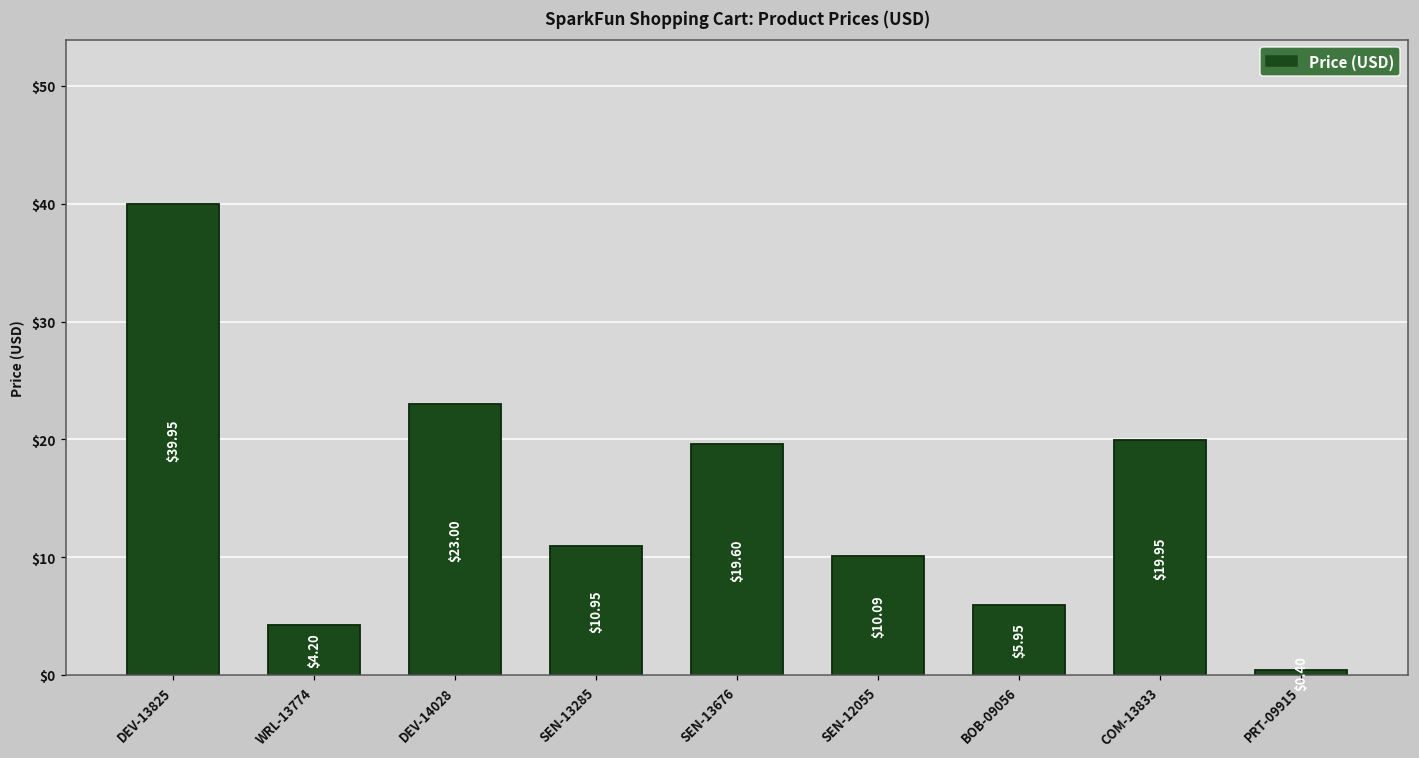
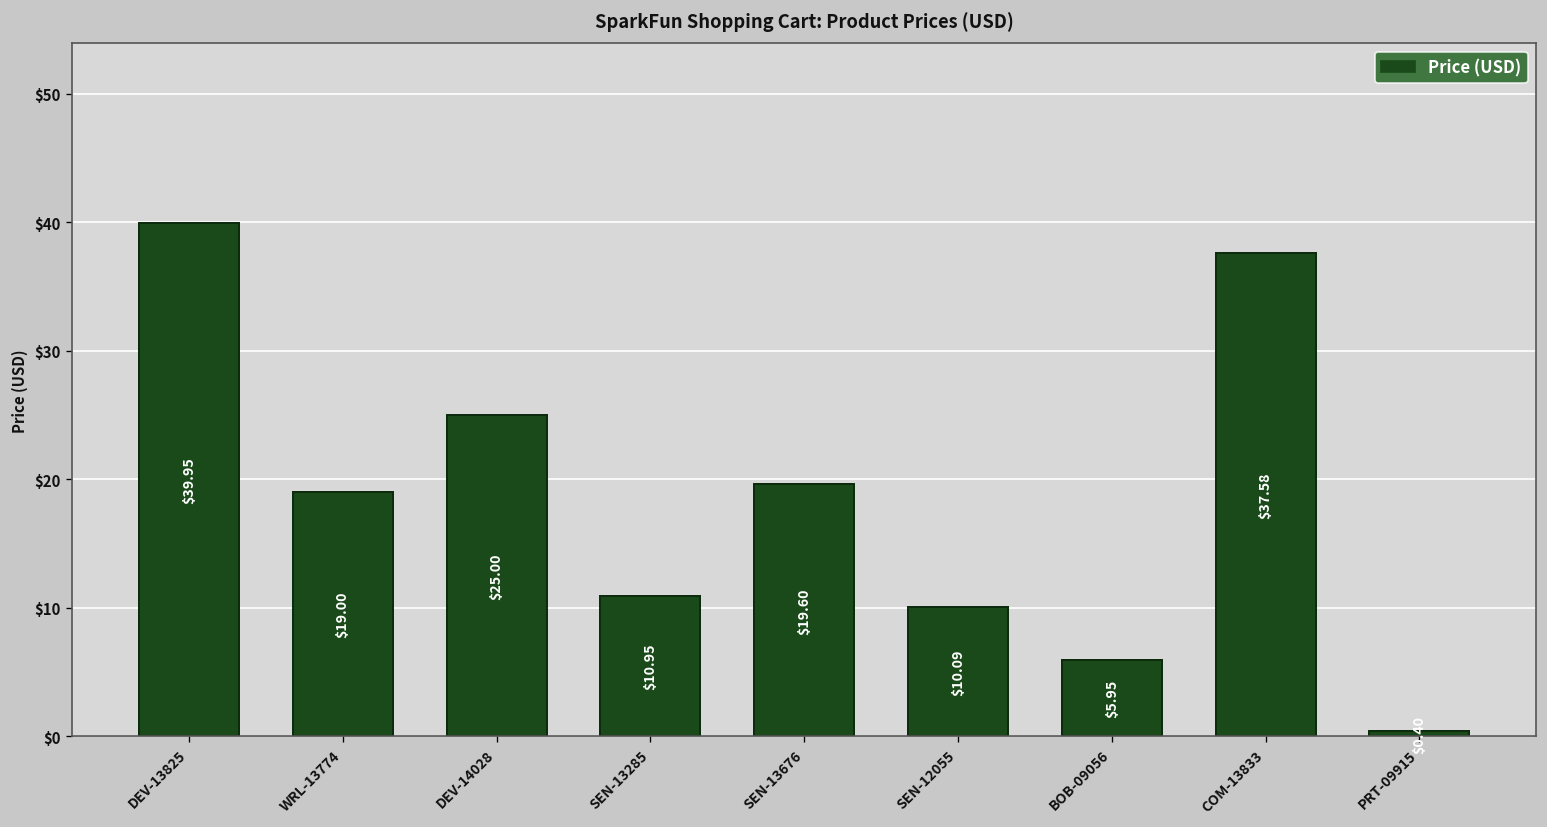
WRL-13774: $4.20 -> $19.00
DEV-14028: $23.00 -> $25.00
COM-13833: $19.95 -> $37.58
